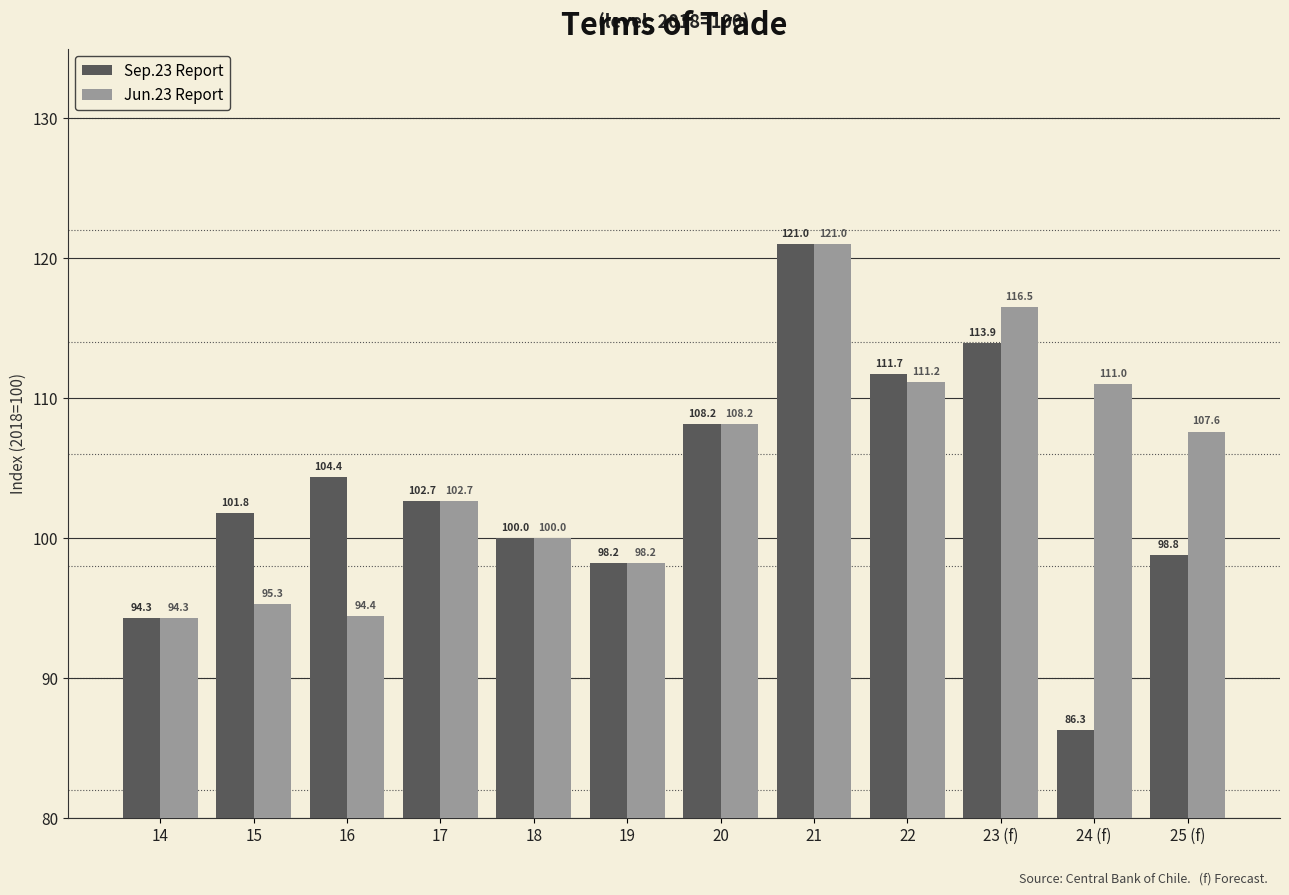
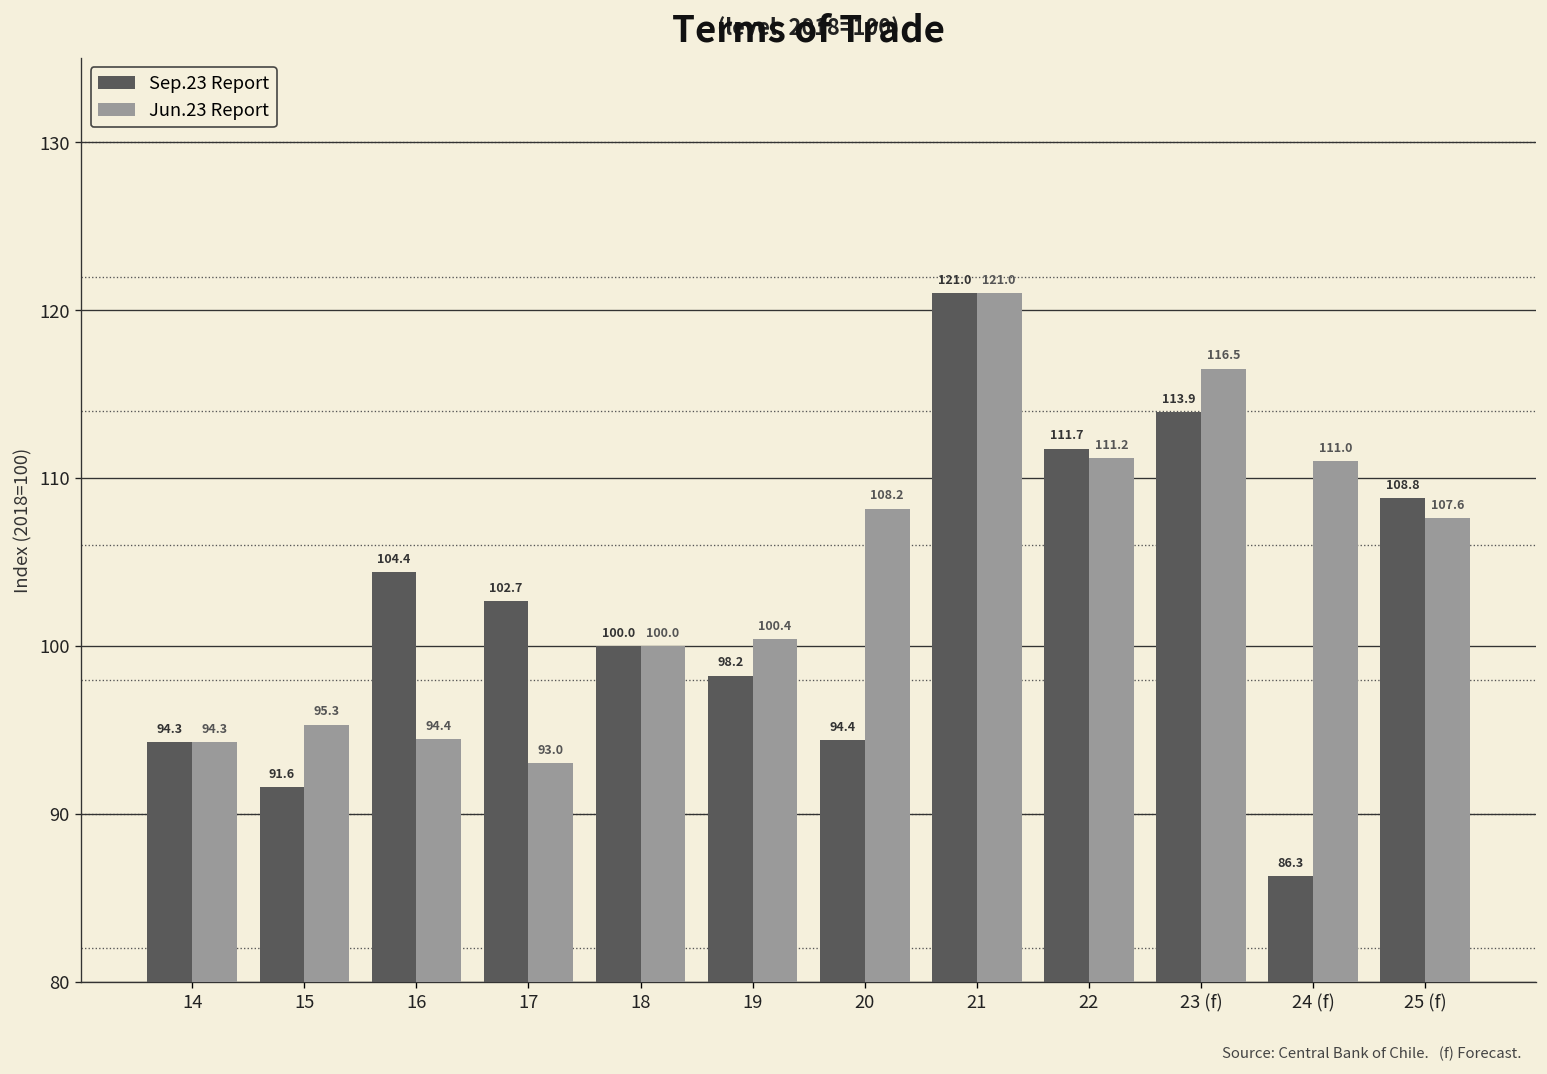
Sep.23 Report, 15: 101.8 -> 91.6
Jun.23 Report, 17: 102.7 -> 93.0
Jun.23 Report, 19: 98.2 -> 100.4
Sep.23 Report, 20: 108.2 -> 94.4
Sep.23 Report, 25 (f): 98.8 -> 108.8
